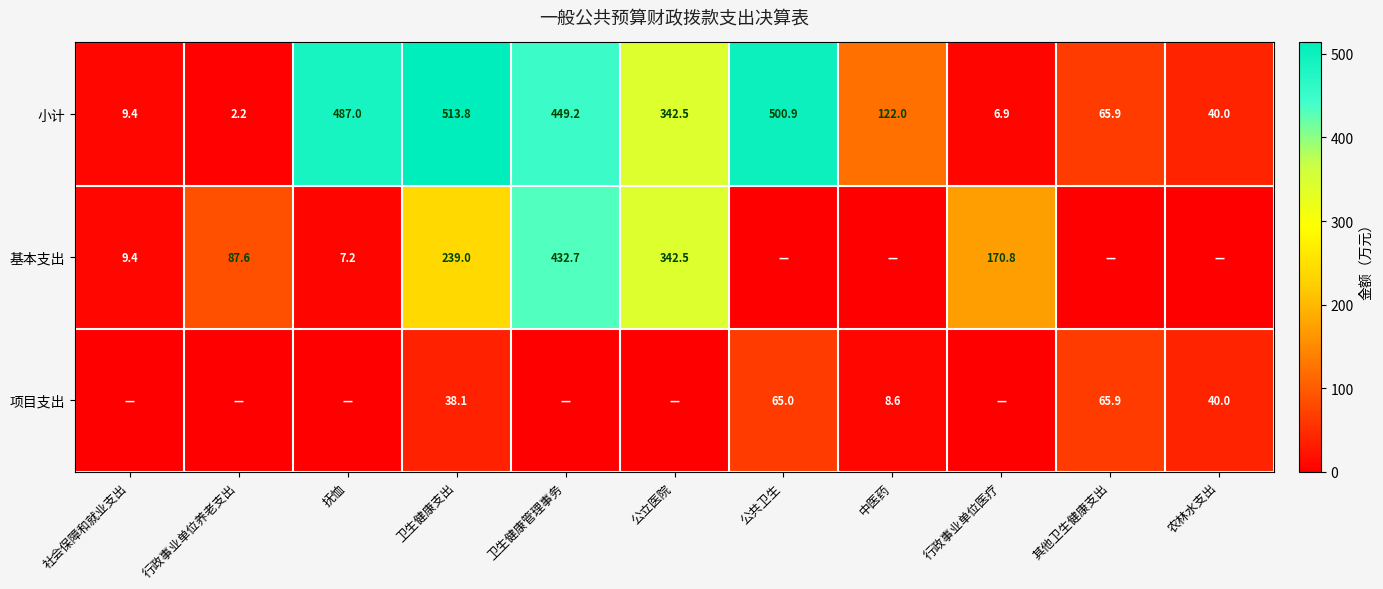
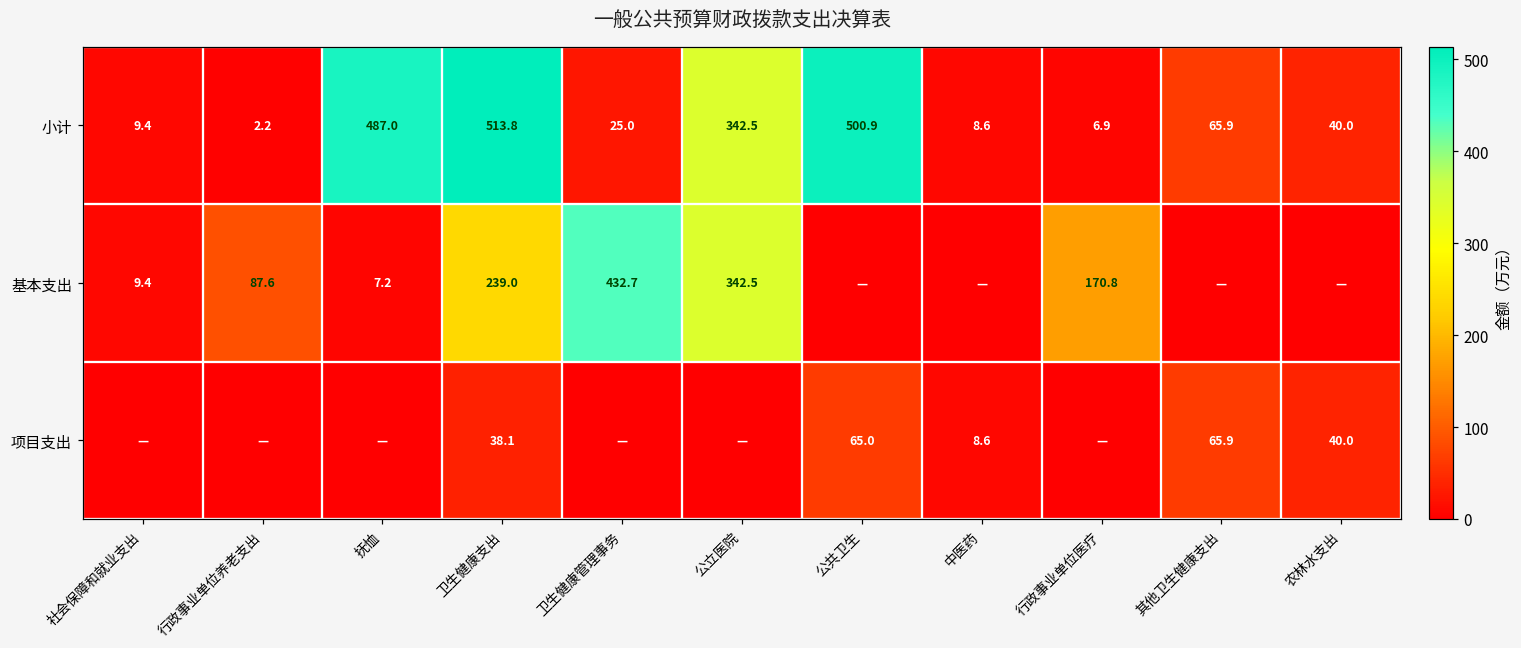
小计, 卫生健康管理事务: 449.2 -> 25.0
小计, 中医药: 122.0 -> 8.6
